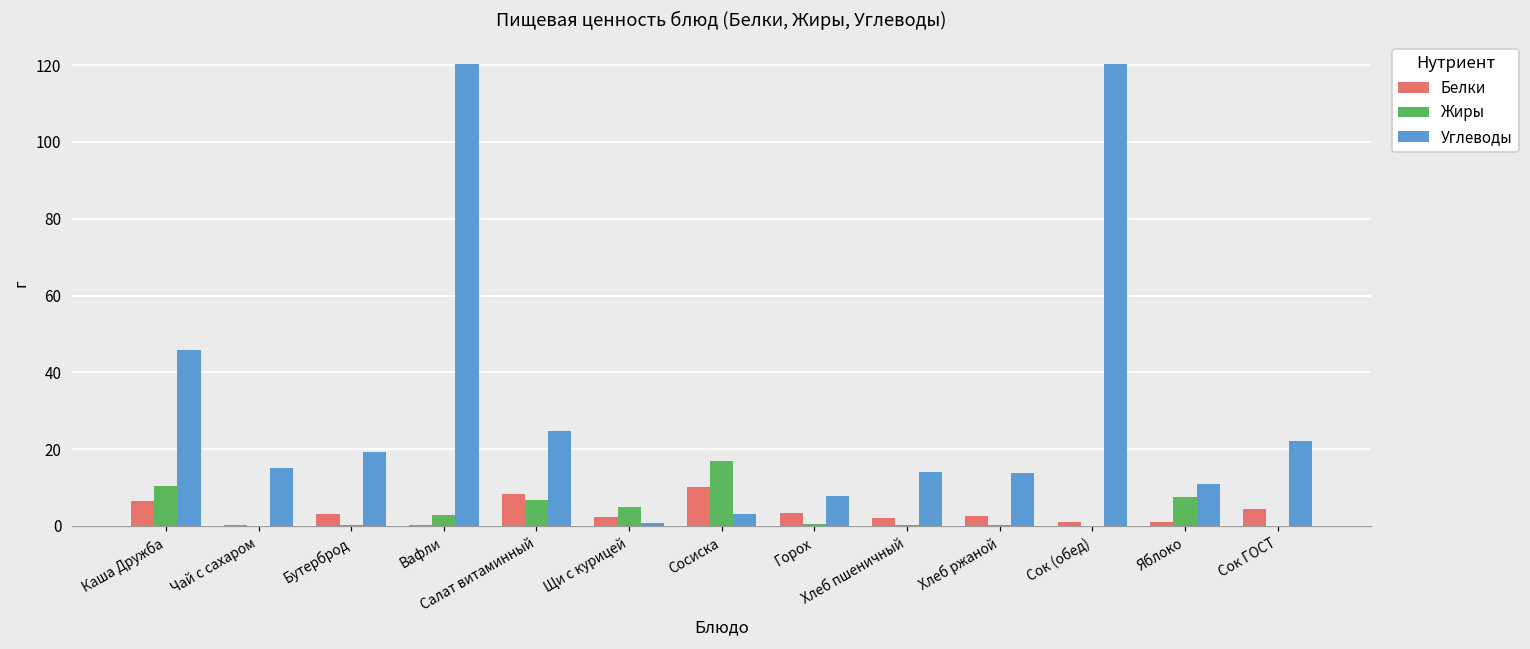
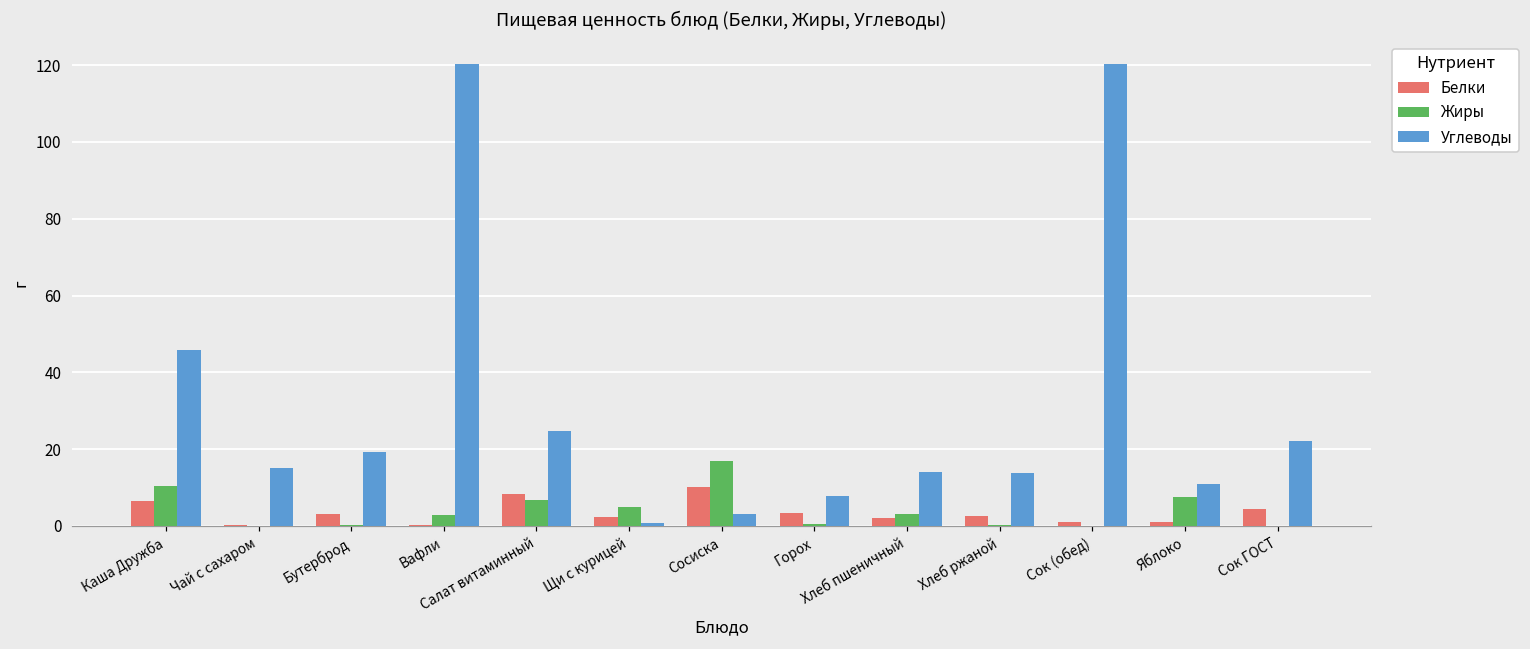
Жиры, Хлеб пшеничный: 0 -> 3
